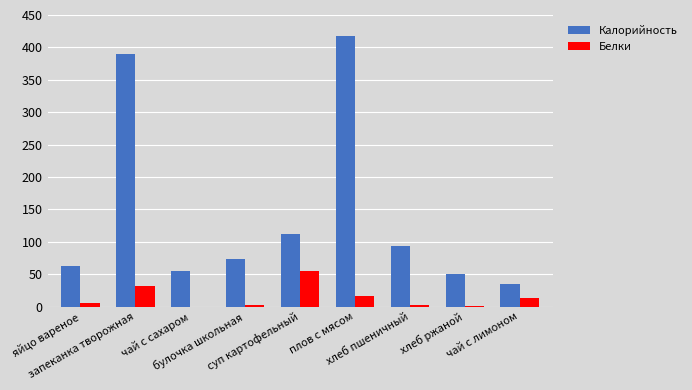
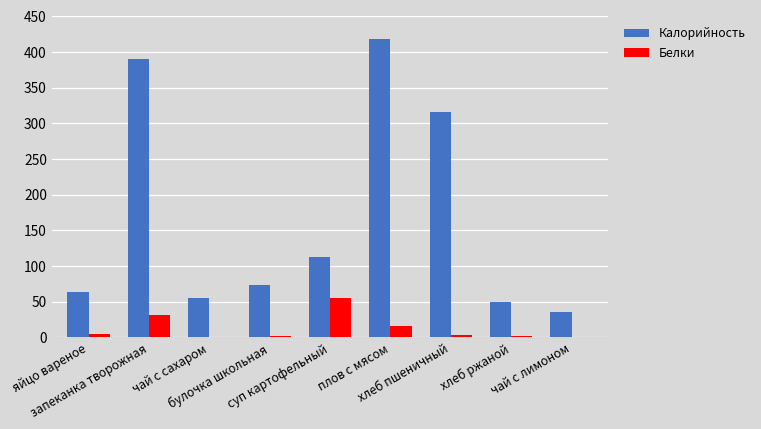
Калорийность, хлеб пшеничный: 90 -> 320
Белки, чай с лимоном: 10 -> 0
